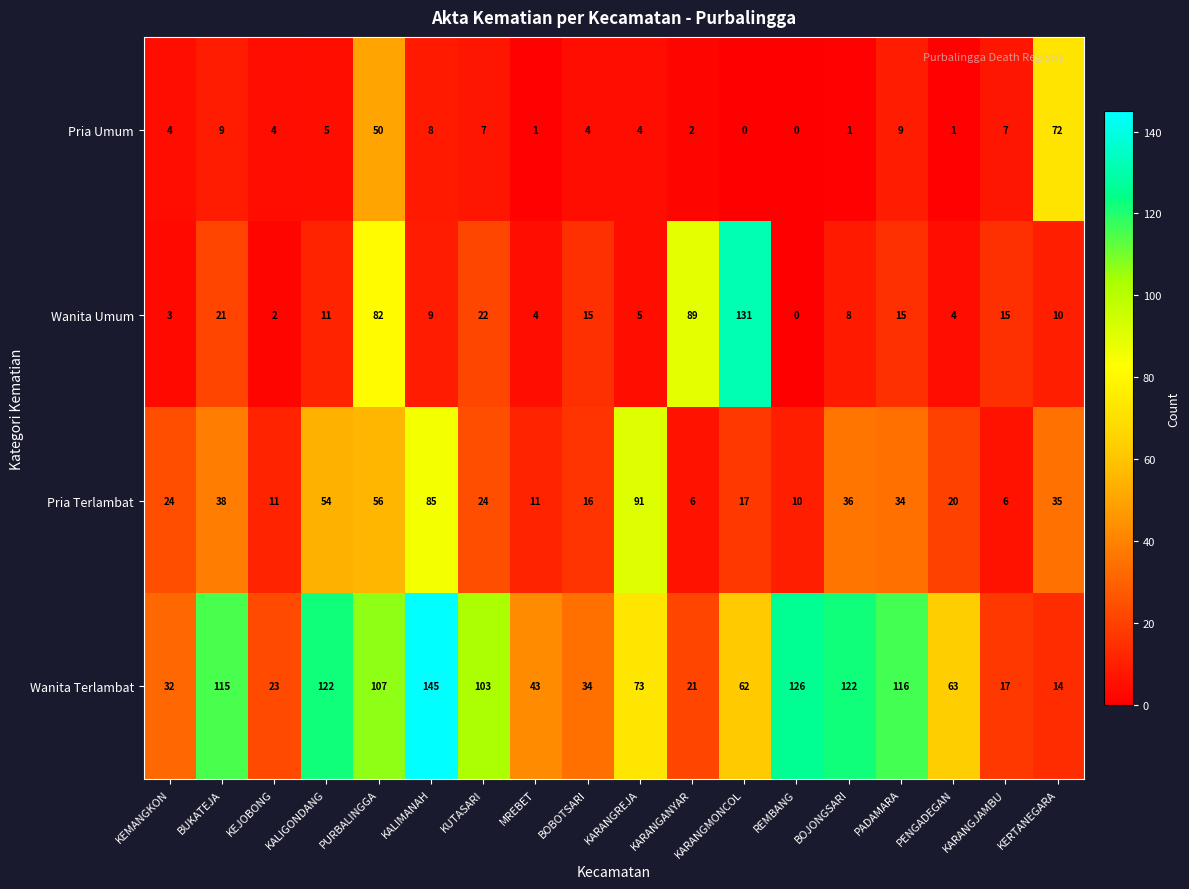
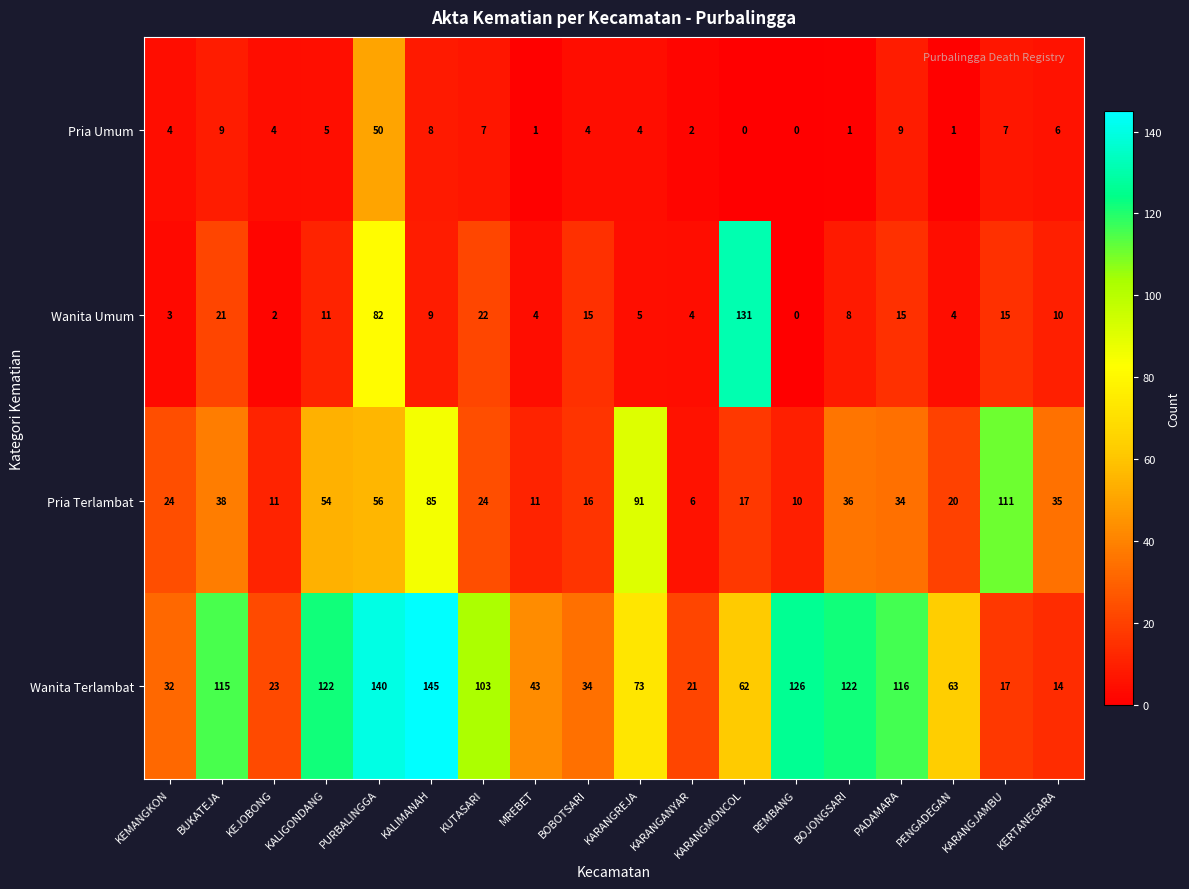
Pria Umum, KERTANEGARA: 72 -> 6
Wanita Umum, KARANGANYAR: 89 -> 4
Pria Terlambat, KARANGJAMBU: 6 -> 111
Wanita Terlambat, PURBALINGGA: 107 -> 140
